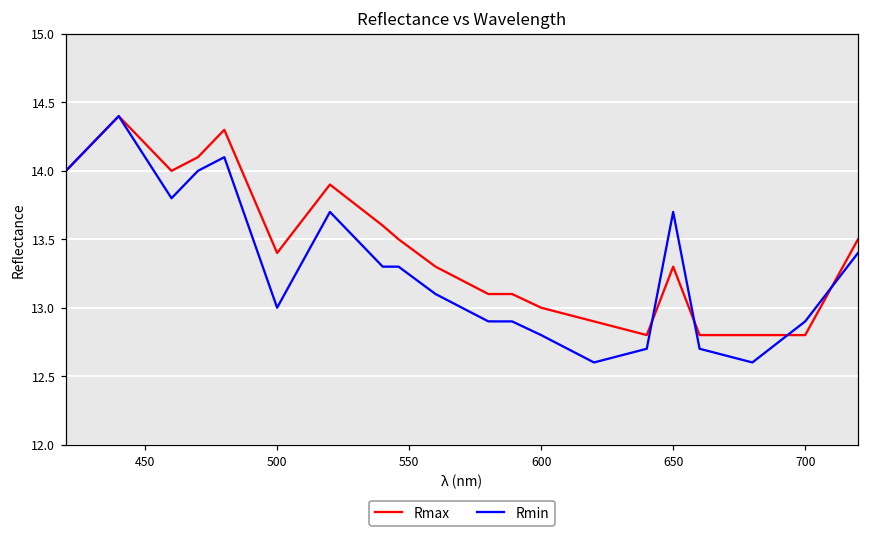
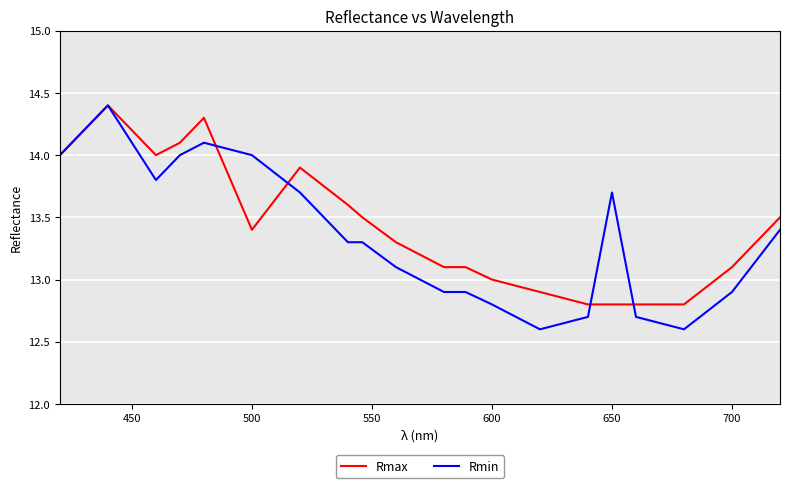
Rmin, 500: 13 -> 14
Rmax, 650: 13.3 -> 12.8
Rmax, 700: 12.8 -> 13.1
